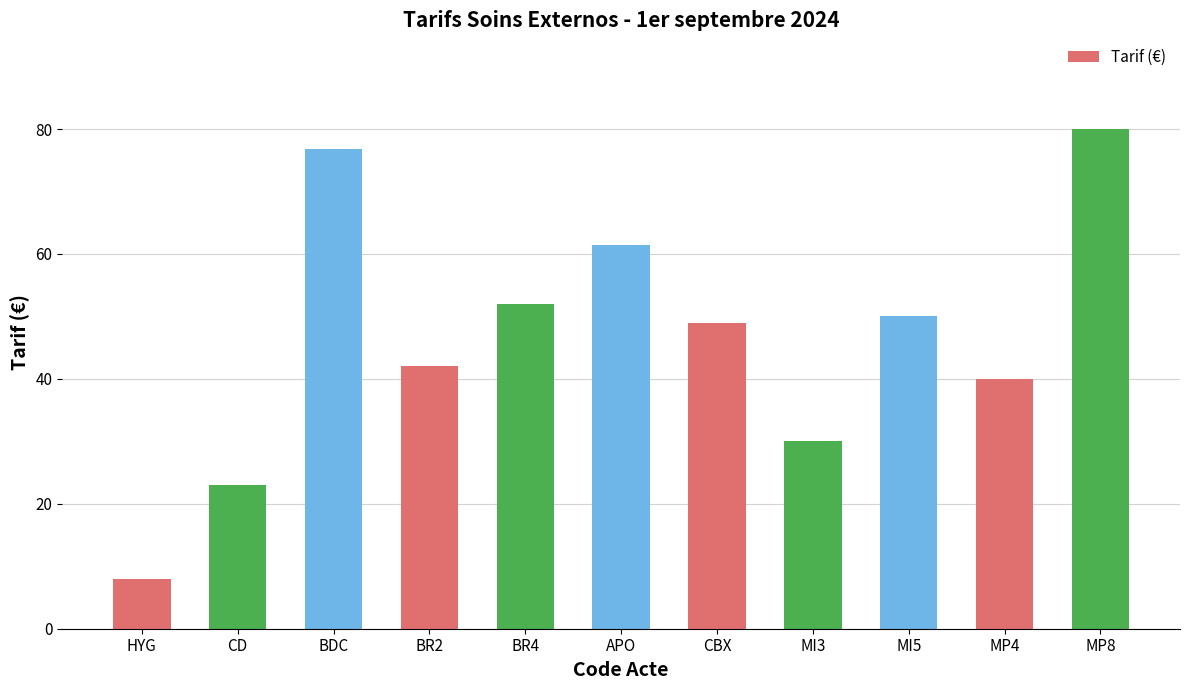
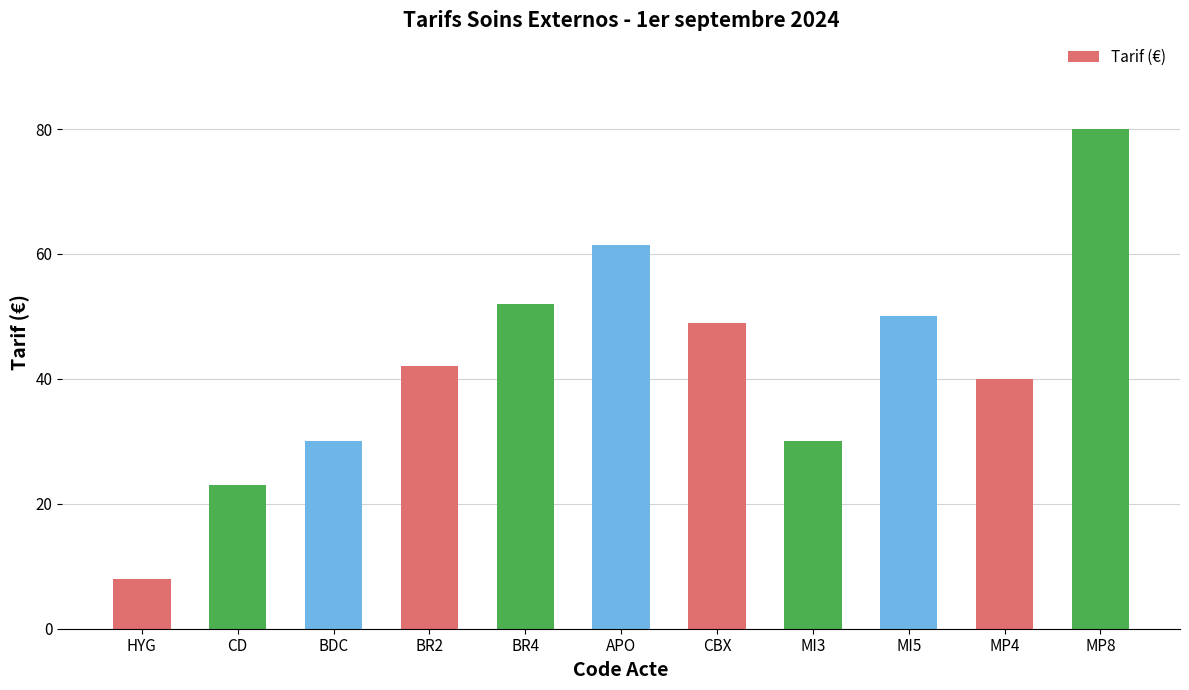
BDC: 77 -> 30
